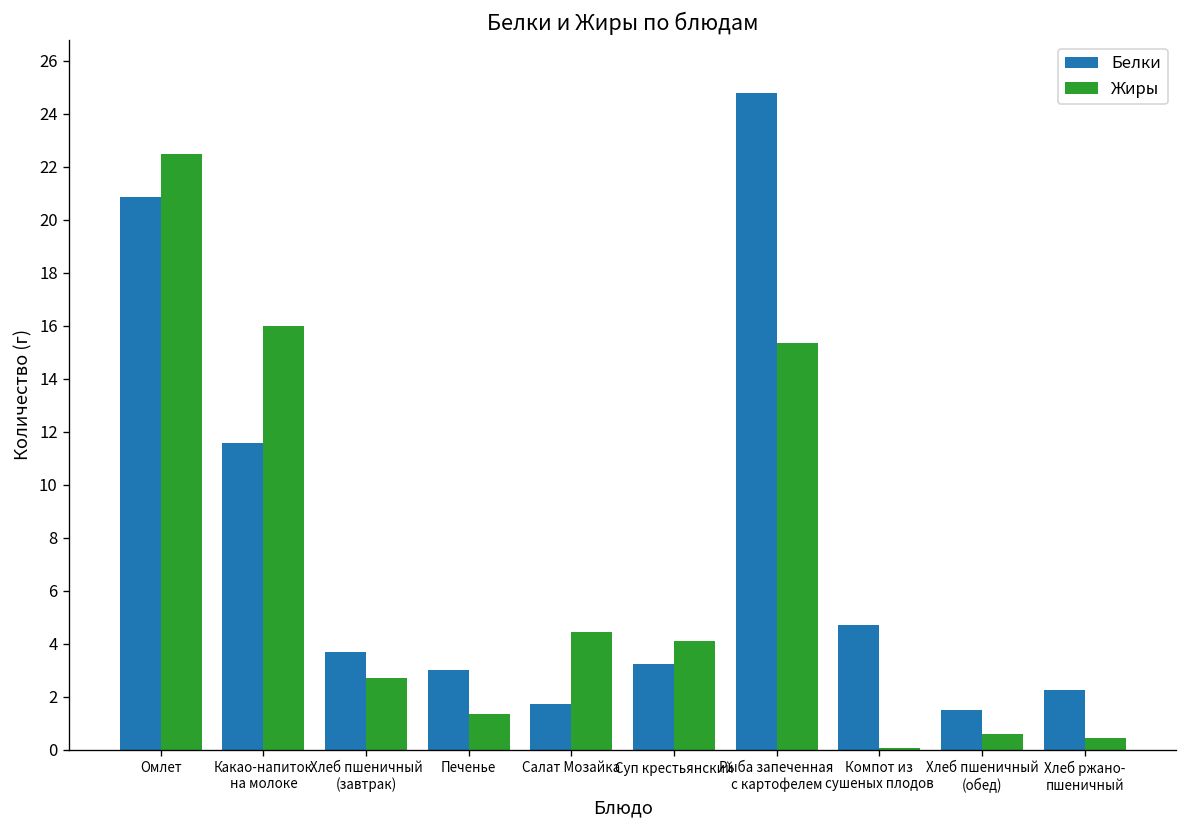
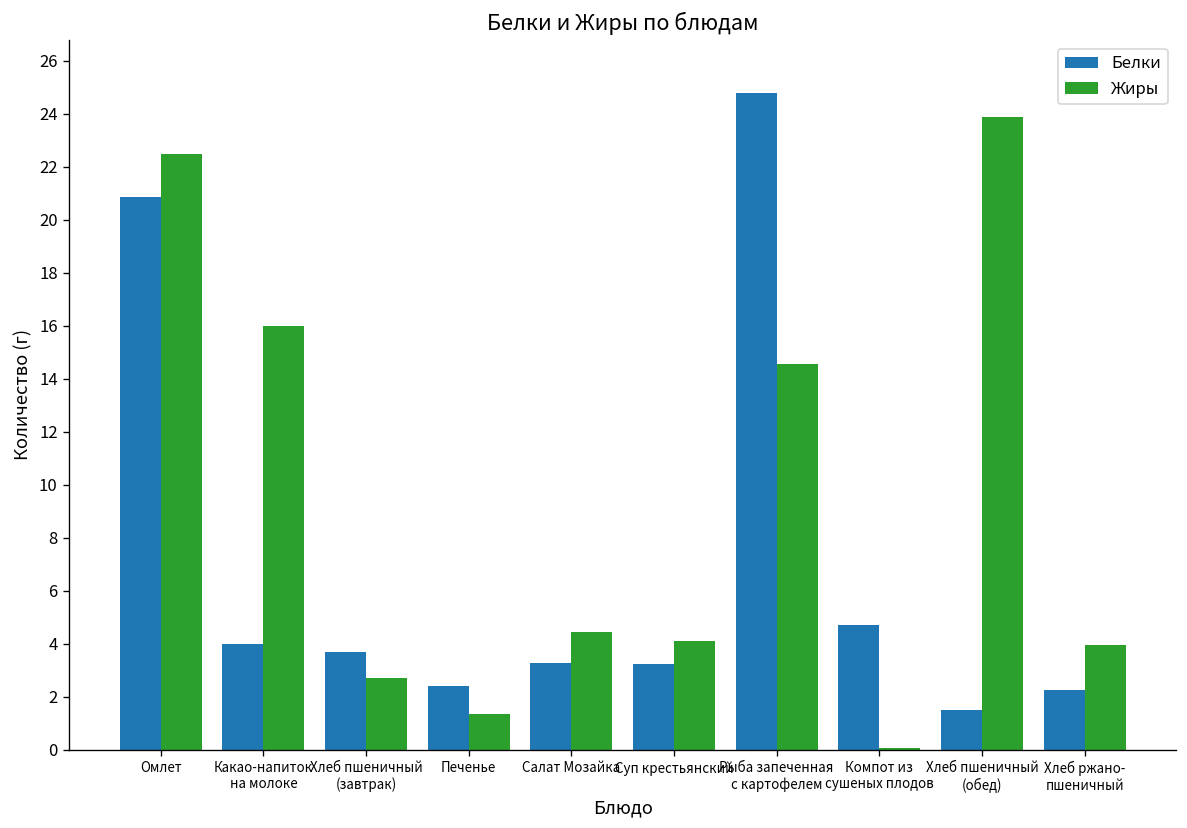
Белки, Какао-напиток на молоке: 11.6 -> 4.0
Белки, Печенье: 3.0 -> 2.4
Белки, Салат Мозайка: 1.7 -> 3.3
Жиры, Рыба запеченная с картофелем: 15.4 -> 14.5
Жиры, Хлеб пшеничный (обед): 0.6 -> 23.9
Жиры, Хлеб ржано- пшеничный: 0.4 -> 3.9
